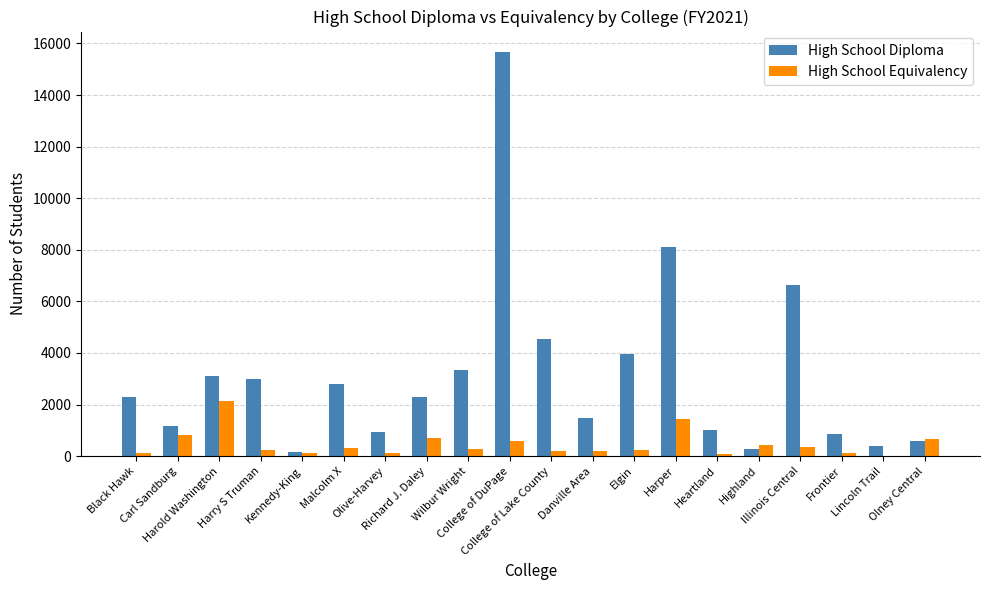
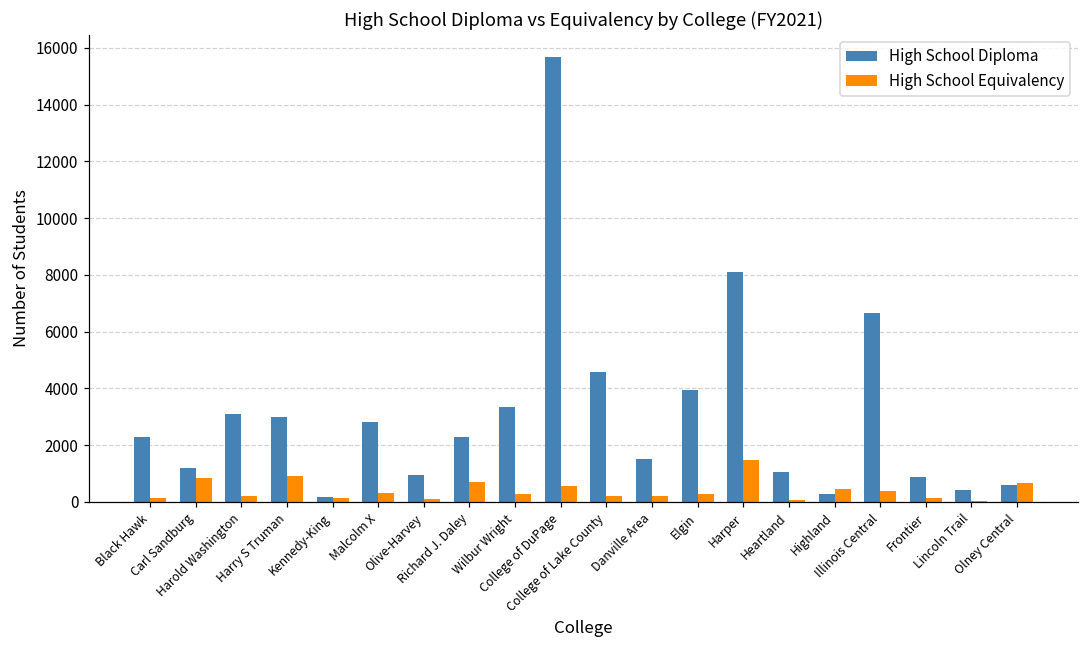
High School Equivalency, Harold Washington: 2100 -> 200
High School Equivalency, Harry S Truman: 200 -> 900
